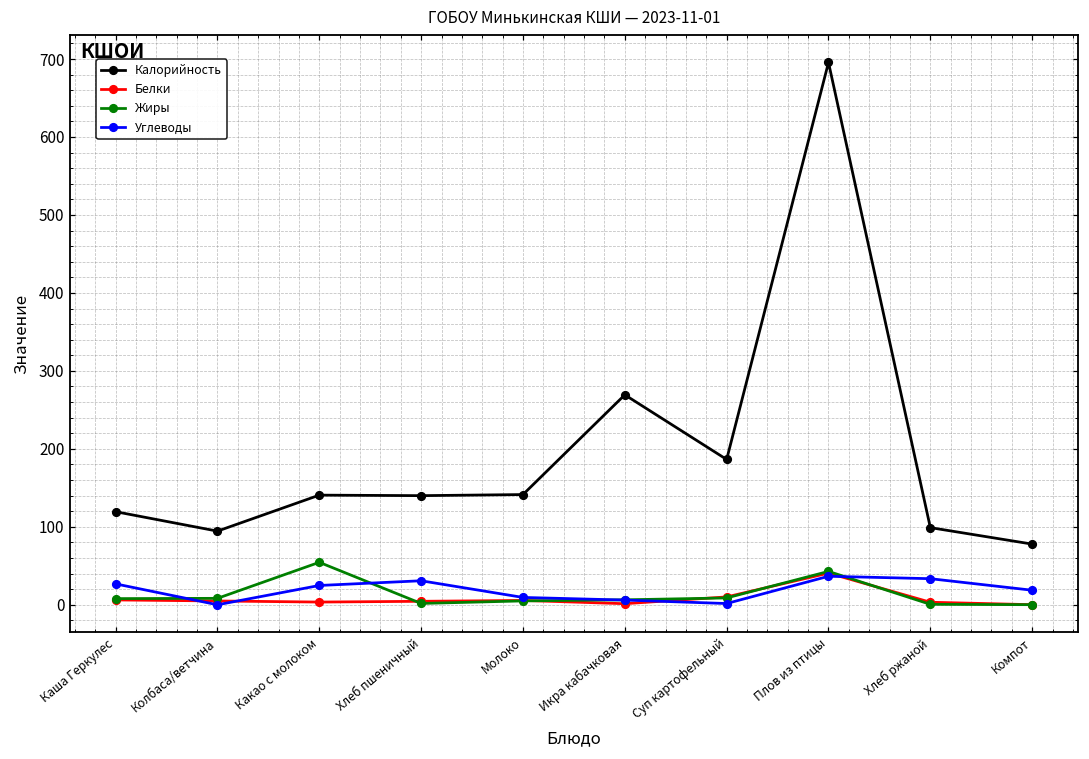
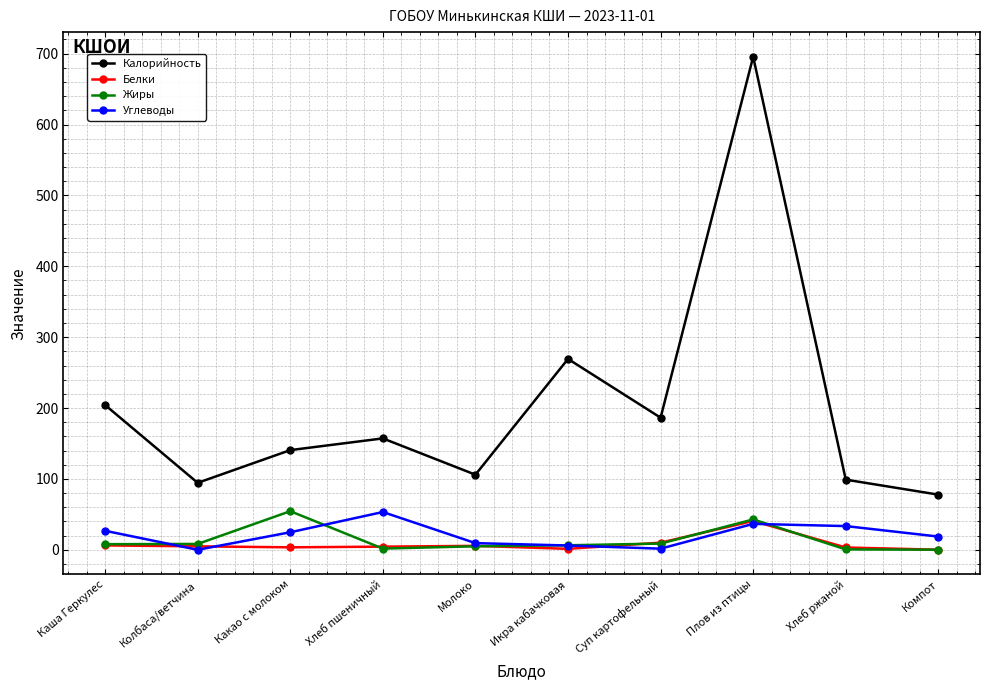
Калорийность, Каша Геркулес: 120 -> 200
Калорийность, Хлеб пшеничный: 140 -> 160
Углеводы, Хлеб пшеничный: 30 -> 50
Калорийность, Молоко: 140 -> 110
